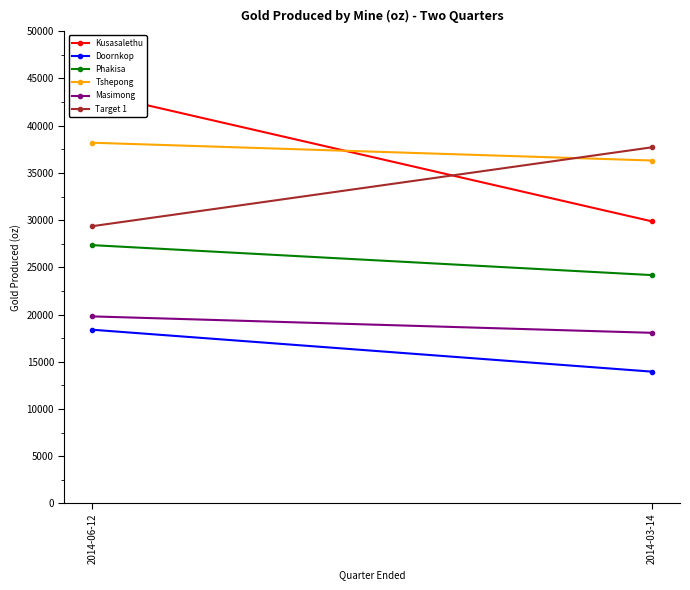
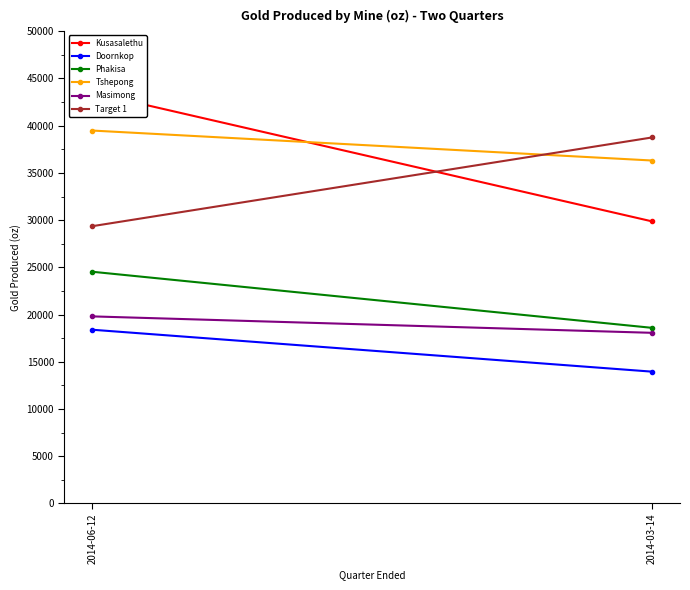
Phakisa, 2014-06-12: 27000 -> 25000
Tshepong, 2014-06-12: 38000 -> 39000
Phakisa, 2014-03-14: 24000 -> 19000
Target 1, 2014-03-14: 38000 -> 39000
